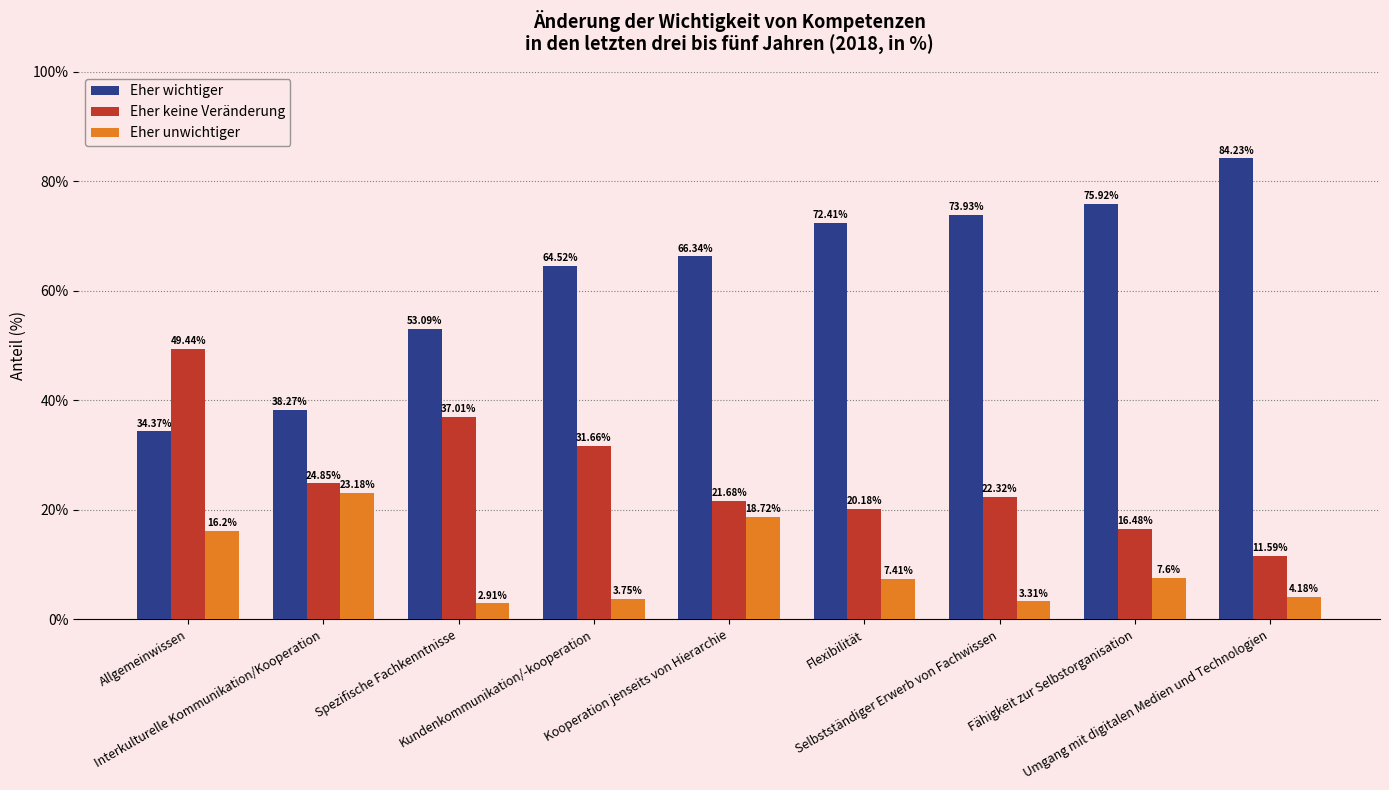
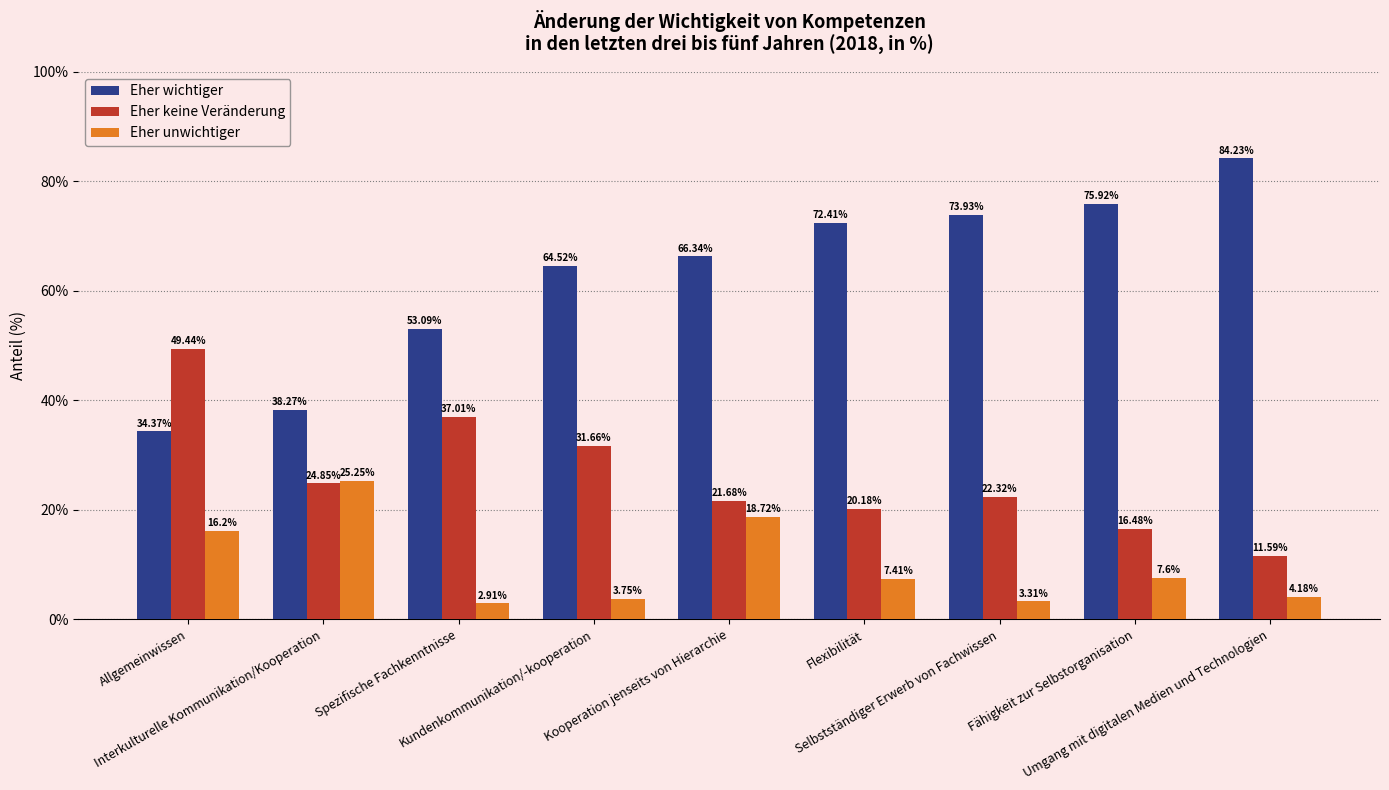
Eher unwichtiger, Interkulturelle Kommunikation/Kooperation: 23.18% -> 25.25%
